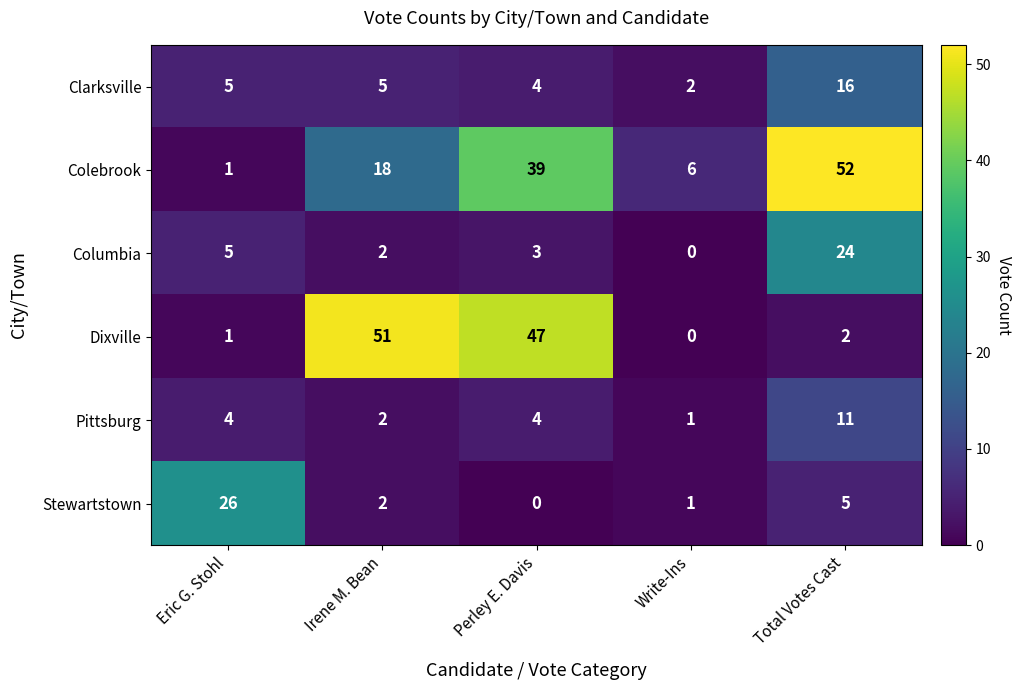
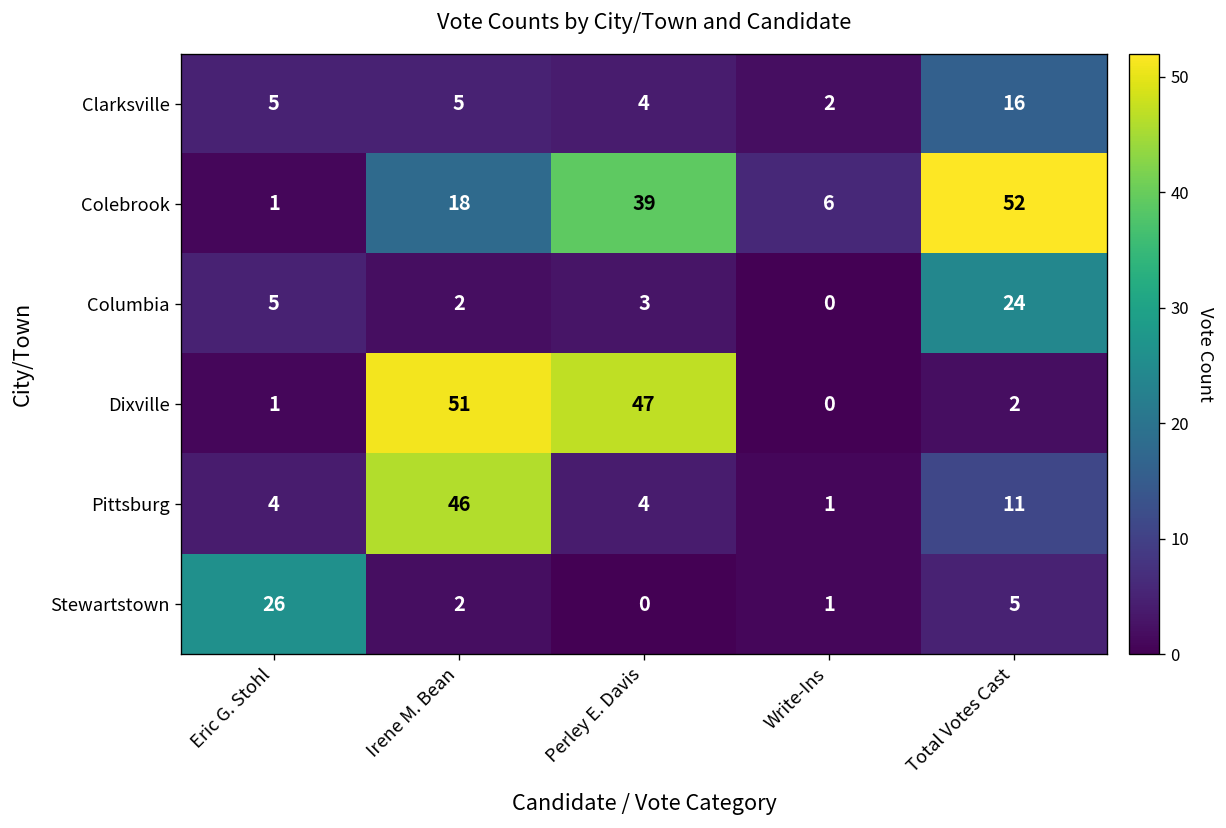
Pittsburg, Irene M. Bean: 2 -> 46
